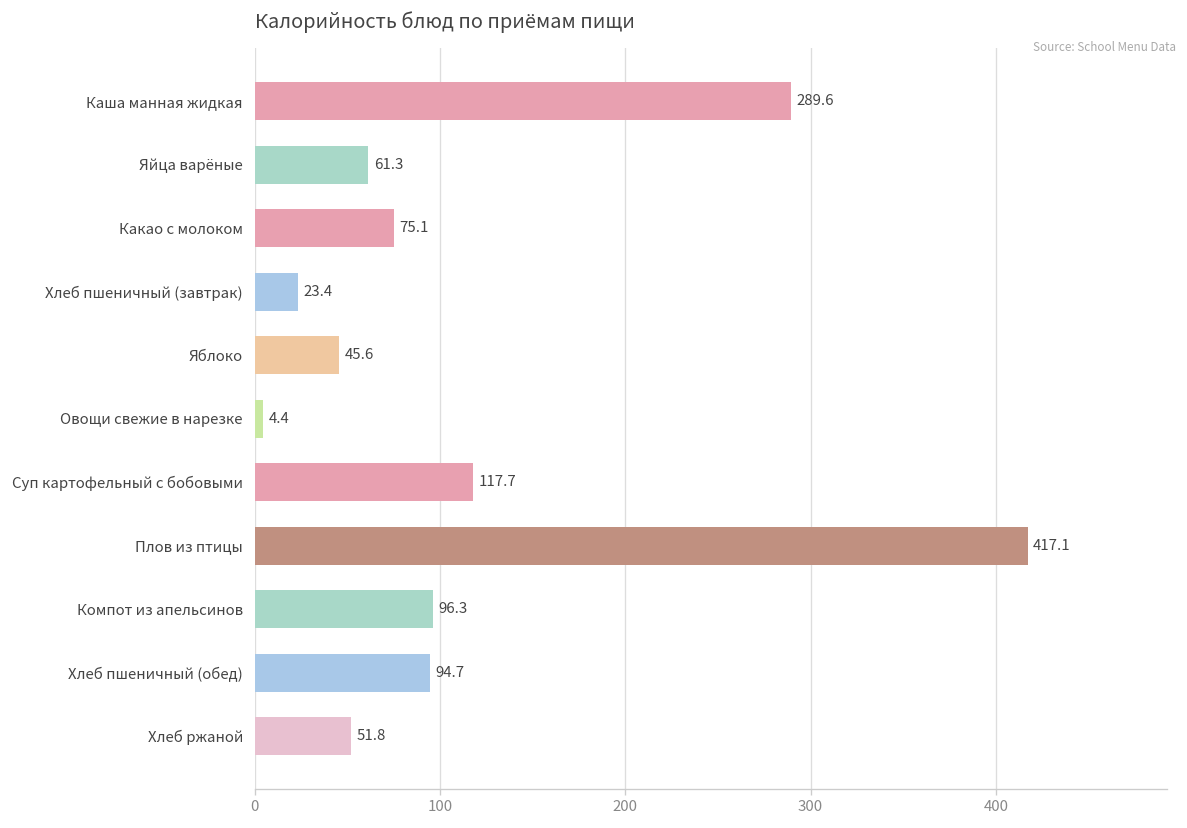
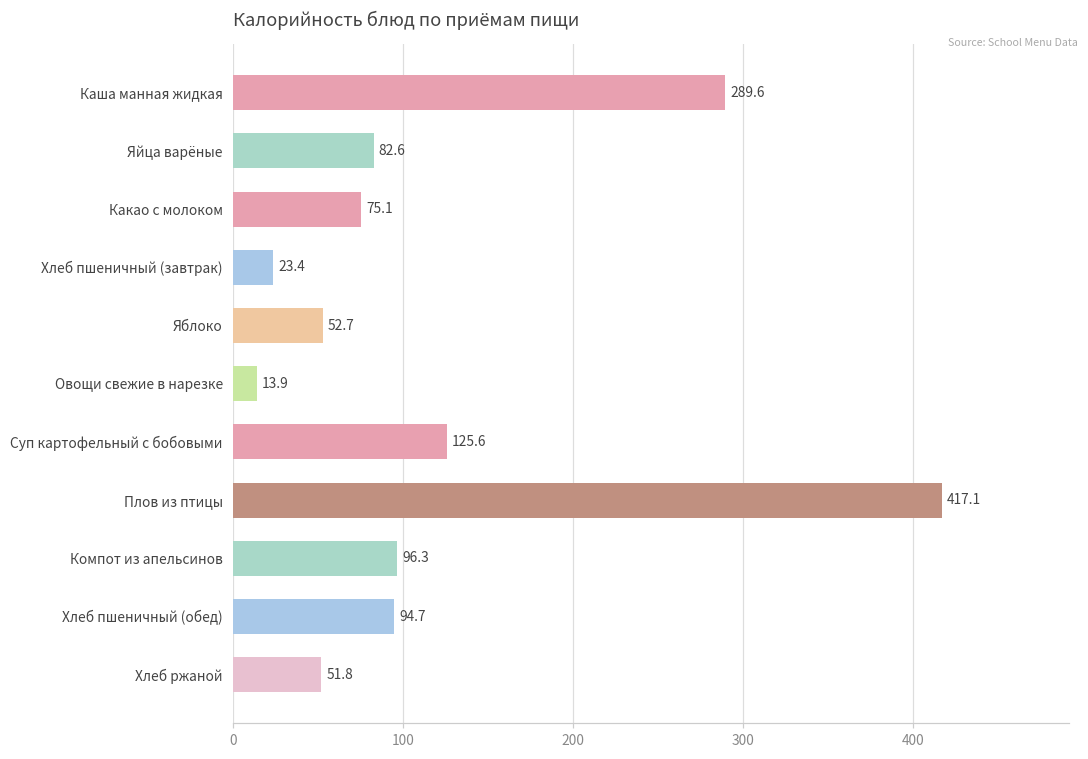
Яйца варёные: 61.3 -> 82.6
Яблоко: 45.6 -> 52.7
Овощи свежие в нарезке: 4.4 -> 13.9
Суп картофельный с бобовыми: 117.7 -> 125.6
